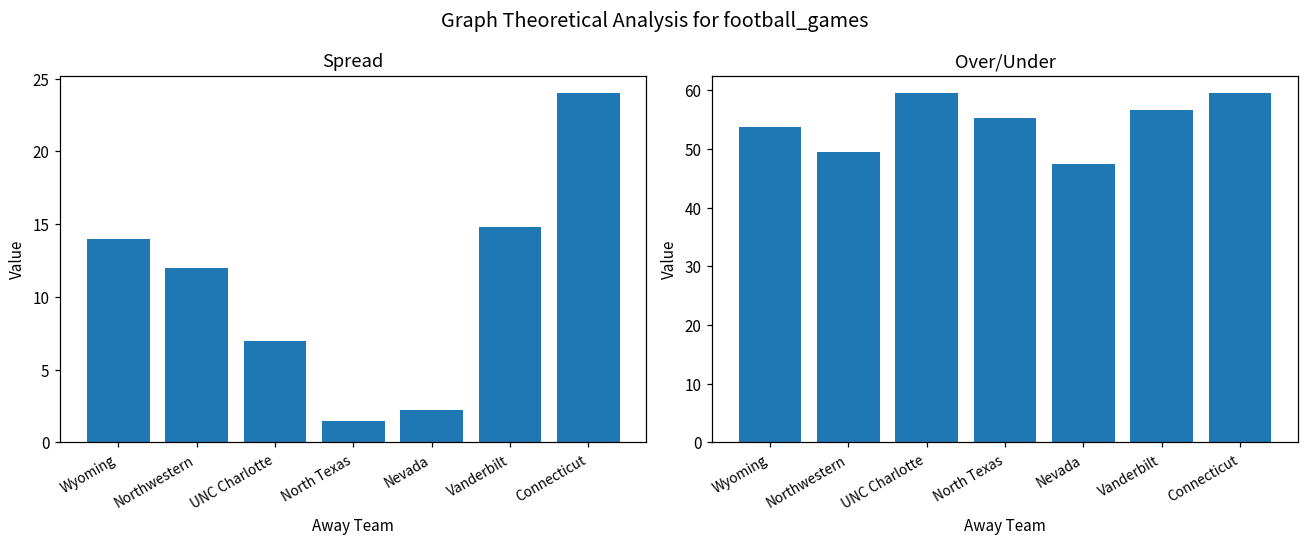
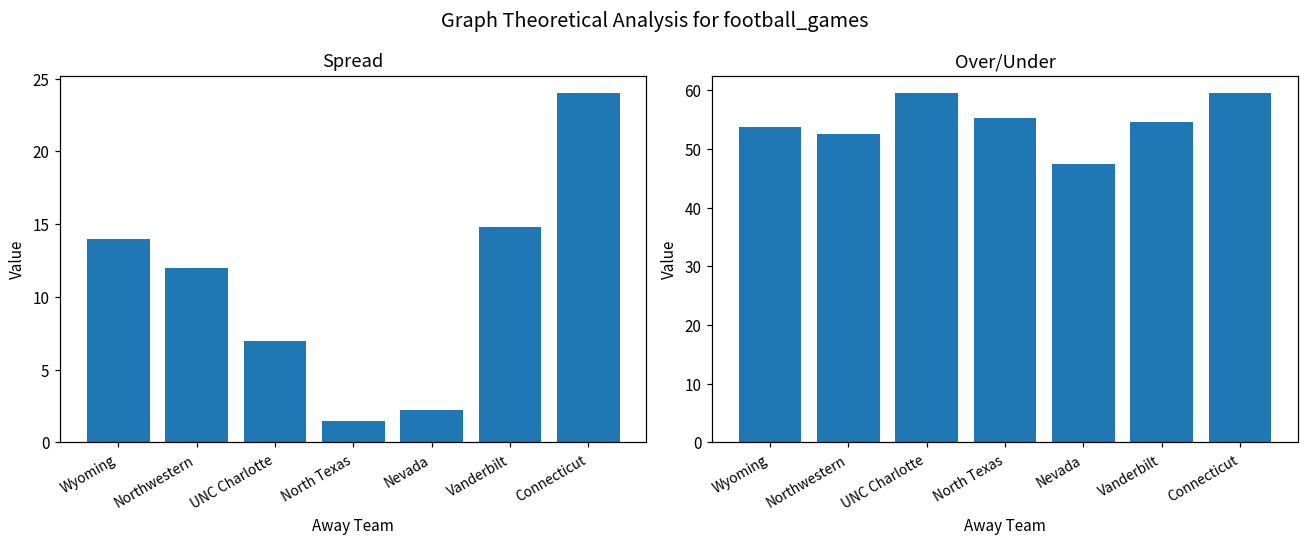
Over/Under, Northwestern: 50 -> 53
Over/Under, Vanderbilt: 57 -> 55
